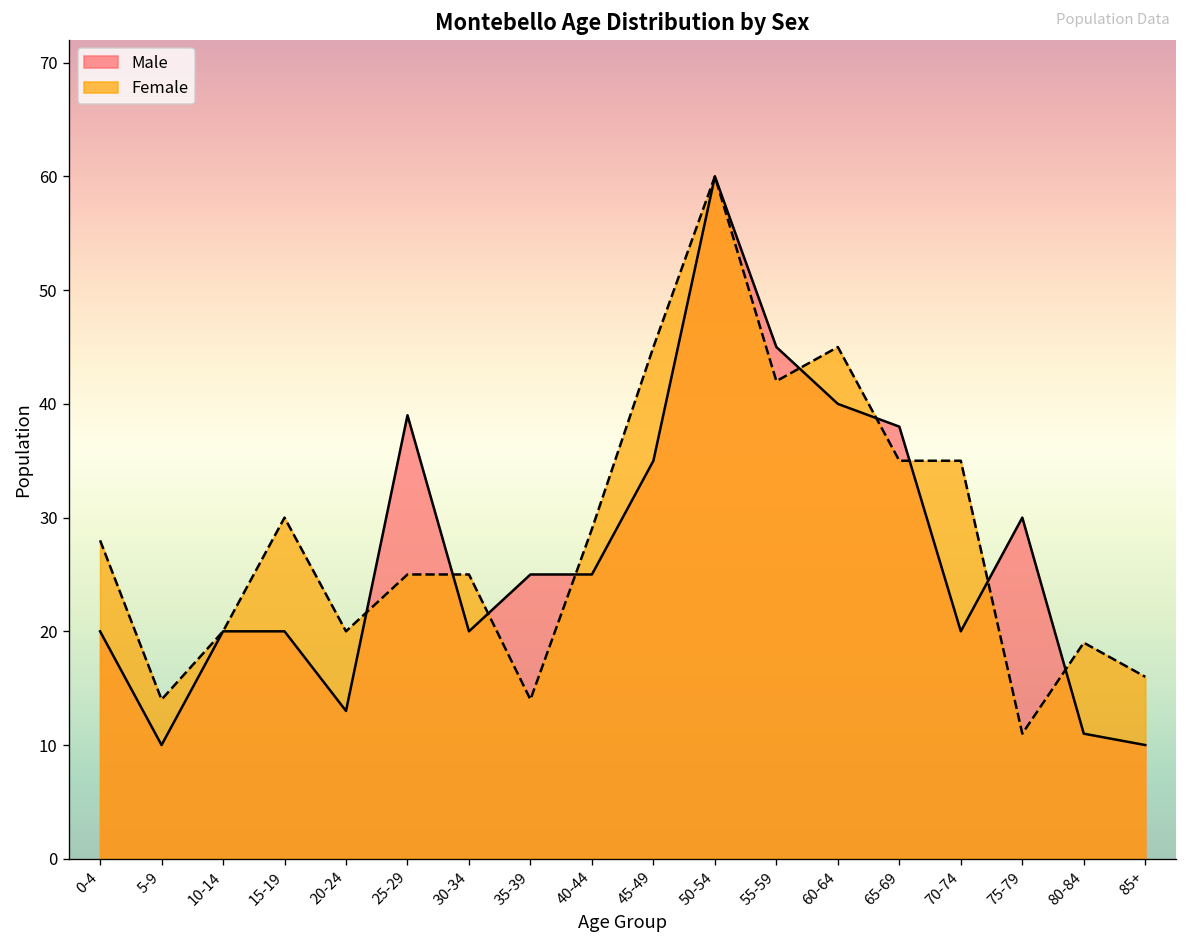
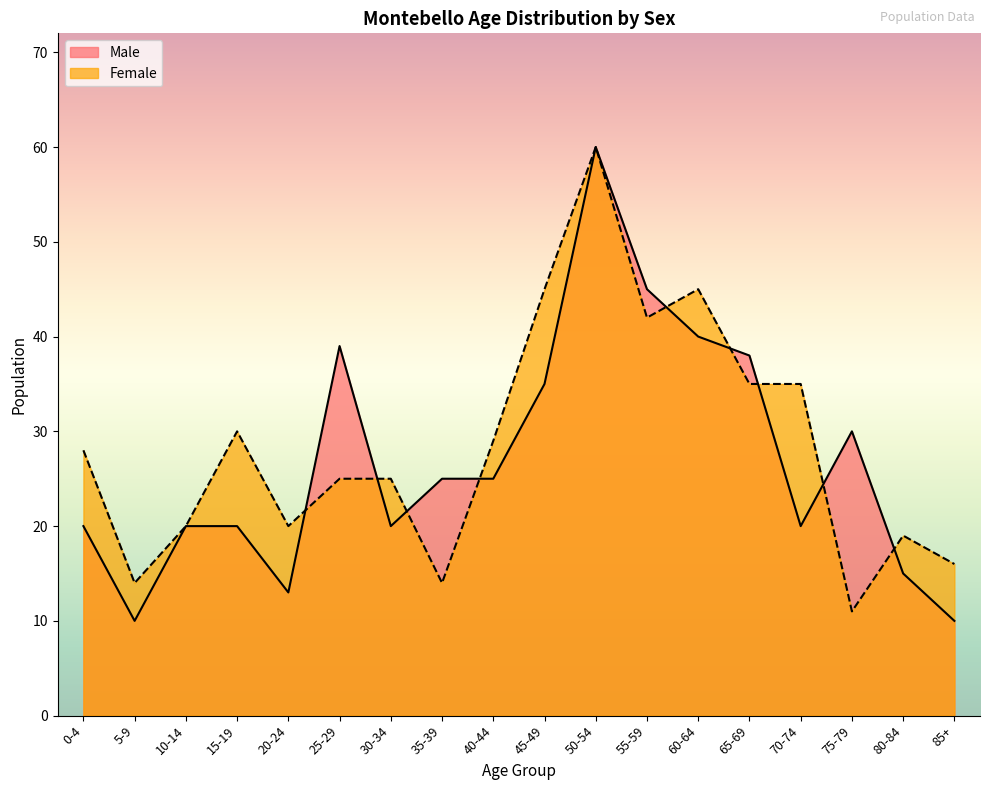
Male, 80-84: 11 -> 15
